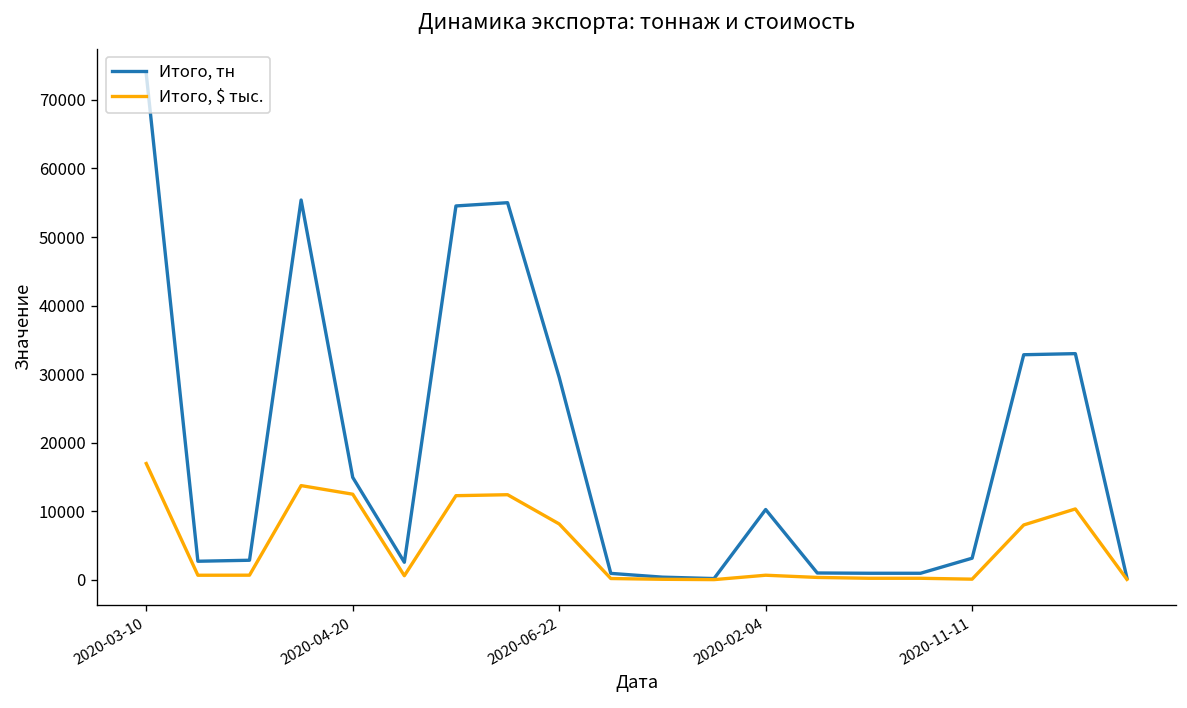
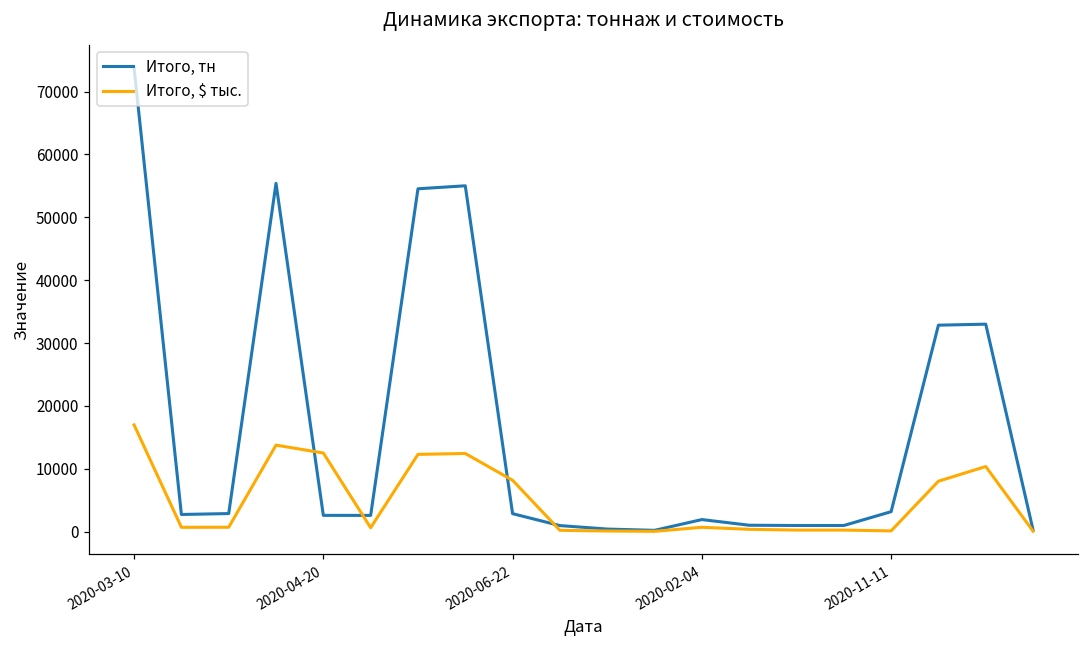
Итого, тн, 2020-04-20: 15000 -> 3000
Итого, тн, 2020-06-22: 30000 -> 3000
Итого, тн, 2020-02-04: 10000 -> 2000
